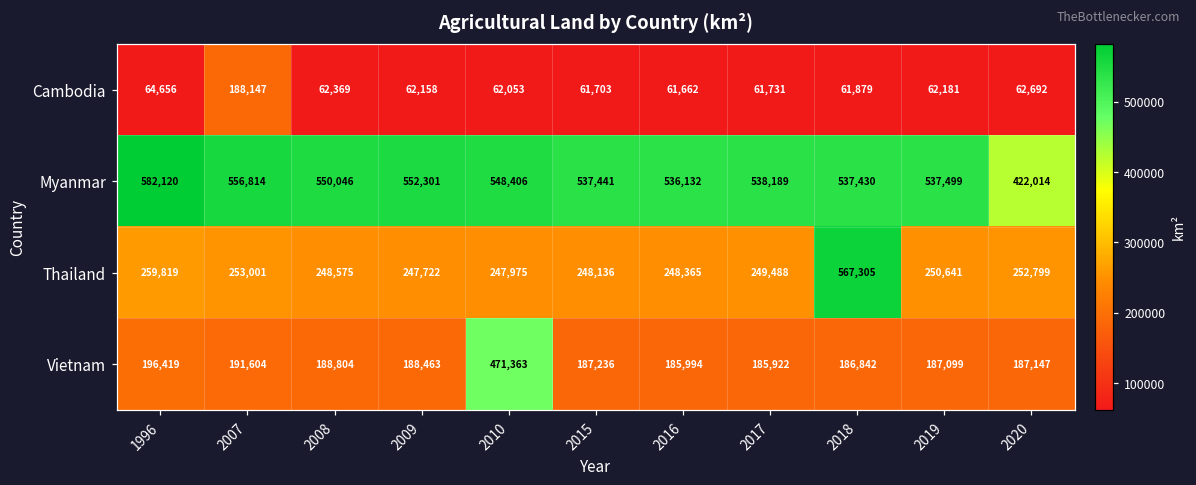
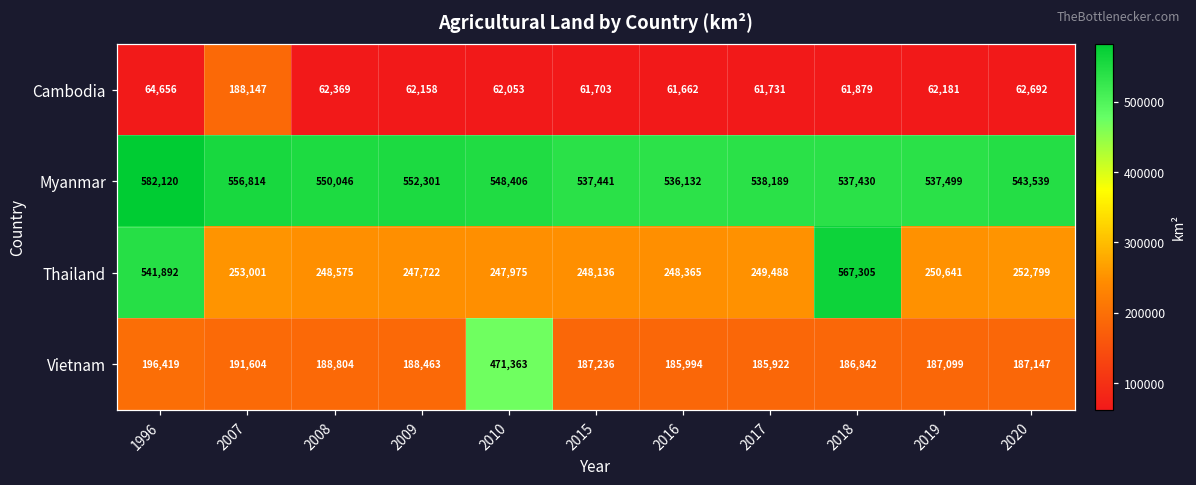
Myanmar, 2020: 422,014 -> 543,539
Thailand, 1996: 259,819 -> 541,892
